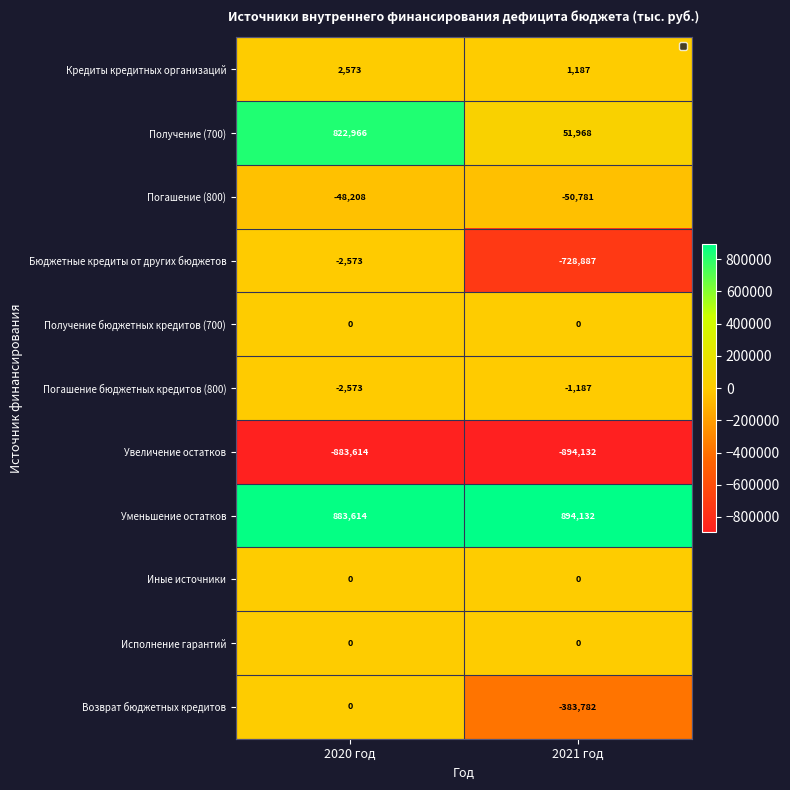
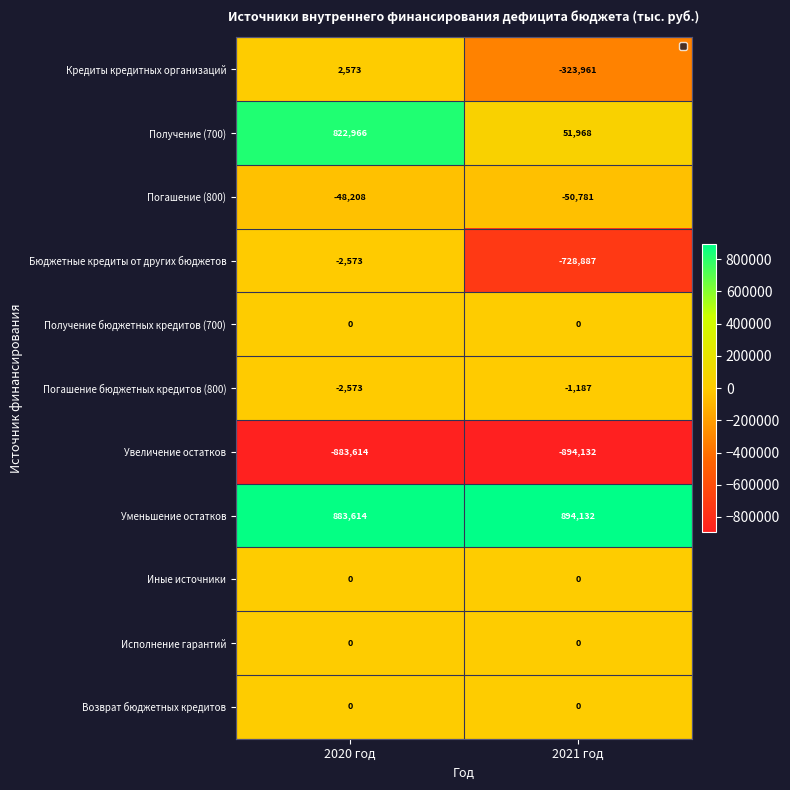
Кредиты кредитных организаций, 2021 год: 1,187 -> -323,961
Возврат бюджетных кредитов, 2021 год: -383,782 -> 0
